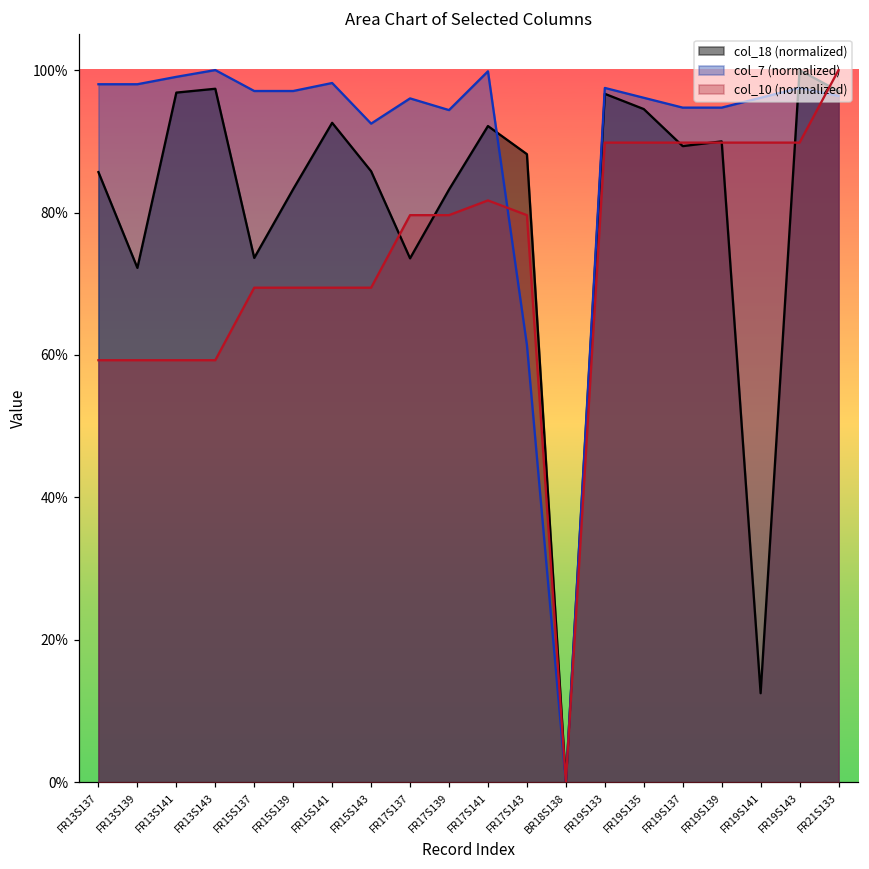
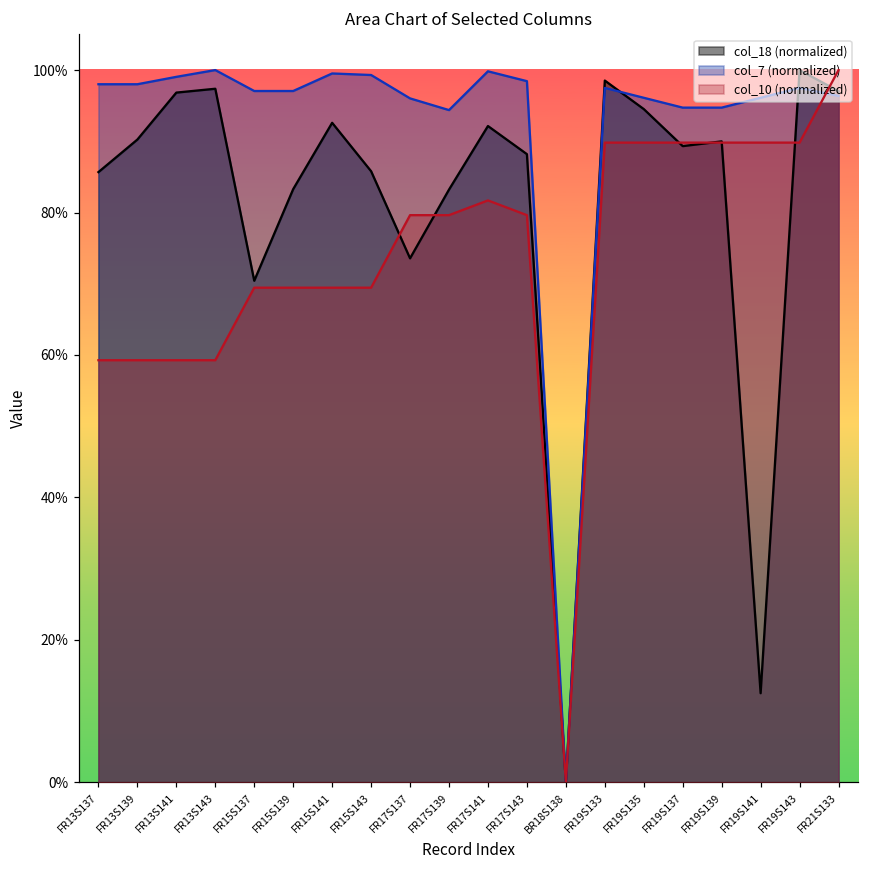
col_18 (normalized), FR13S139: 72% -> 90%
col_18 (normalized), FR15S137: 74% -> 70%
col_7 (normalized), FR15S141: 98% -> 100%
col_7 (normalized), FR15S143: 92% -> 99%
col_7 (normalized), FR17S143: 61% -> 98%
col_18 (normalized), FR19S133: 97% -> 99%
